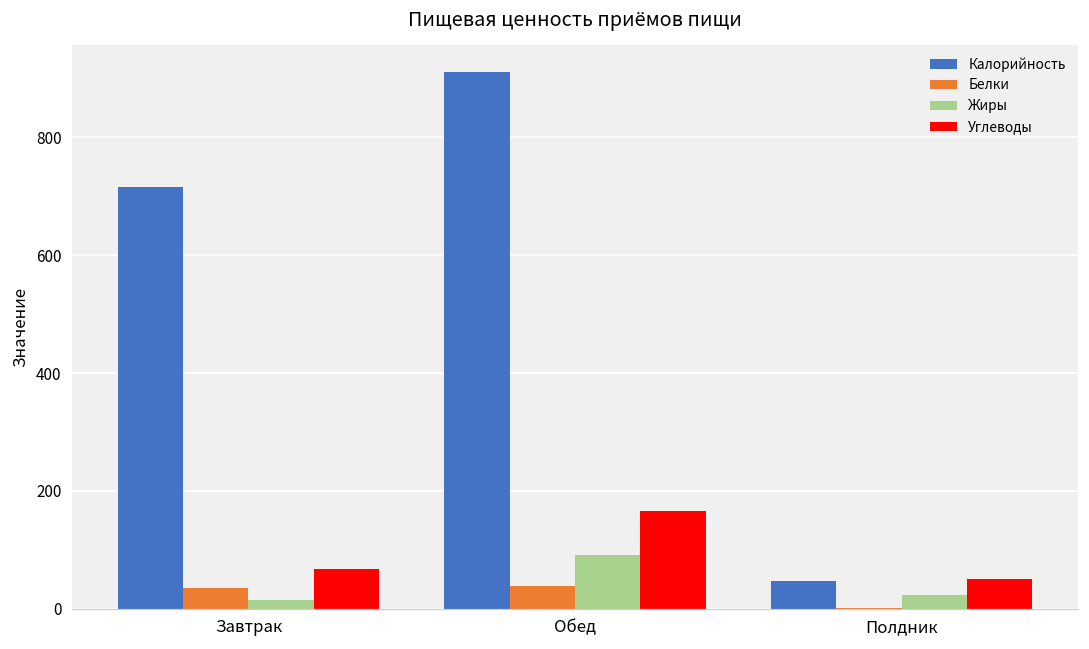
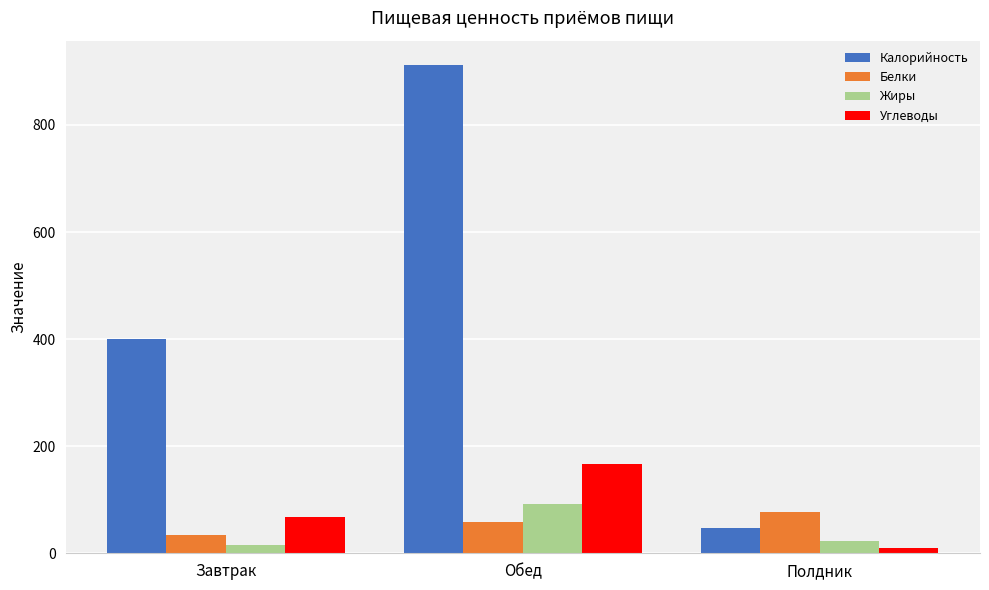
Калорийность, Завтрак: 720 -> 400
Белки, Обед: 40 -> 60
Белки, Полдник: 0 -> 80
Углеводы, Полдник: 50 -> 10
